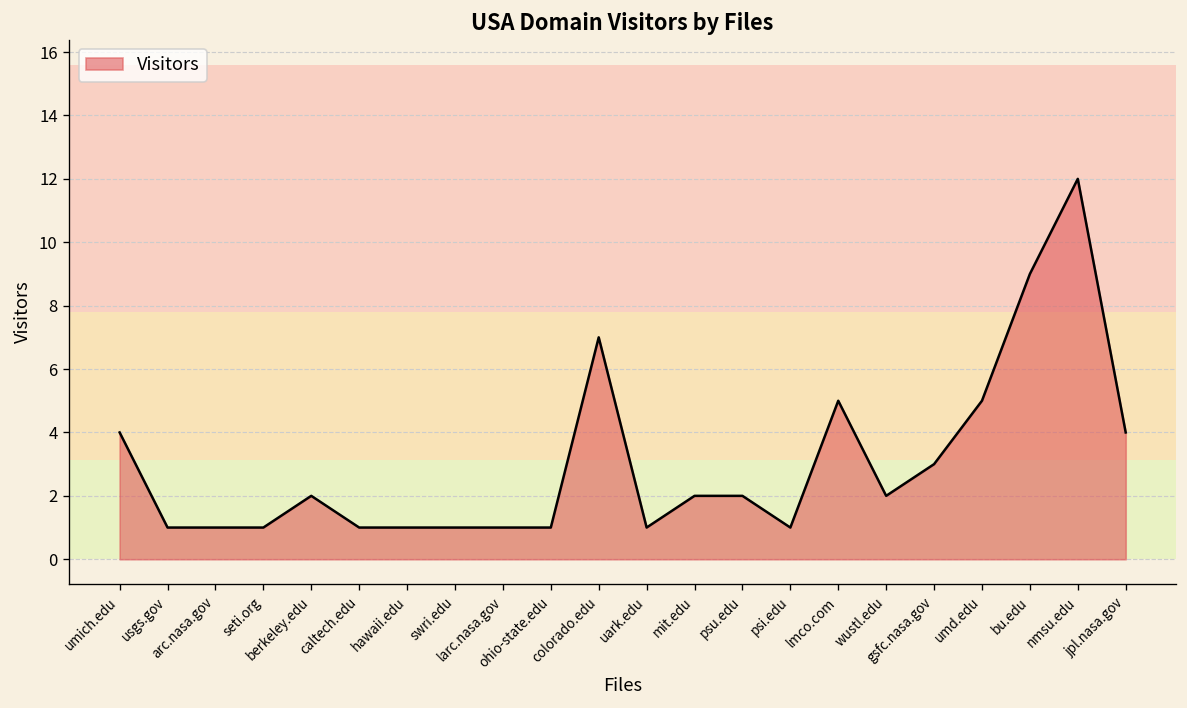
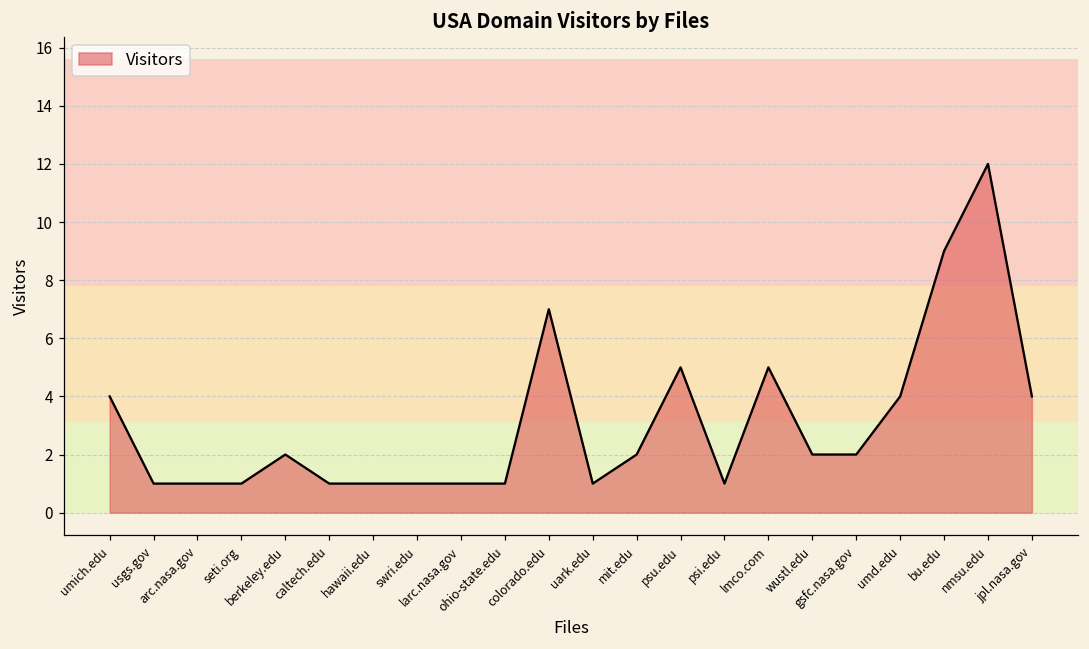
psu.edu: 2 -> 5
gsfc.nasa.gov: 3 -> 2
umd.edu: 5 -> 4
